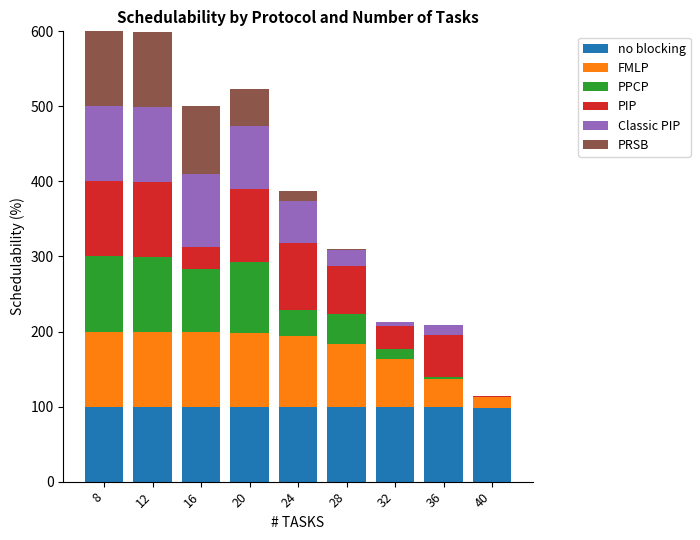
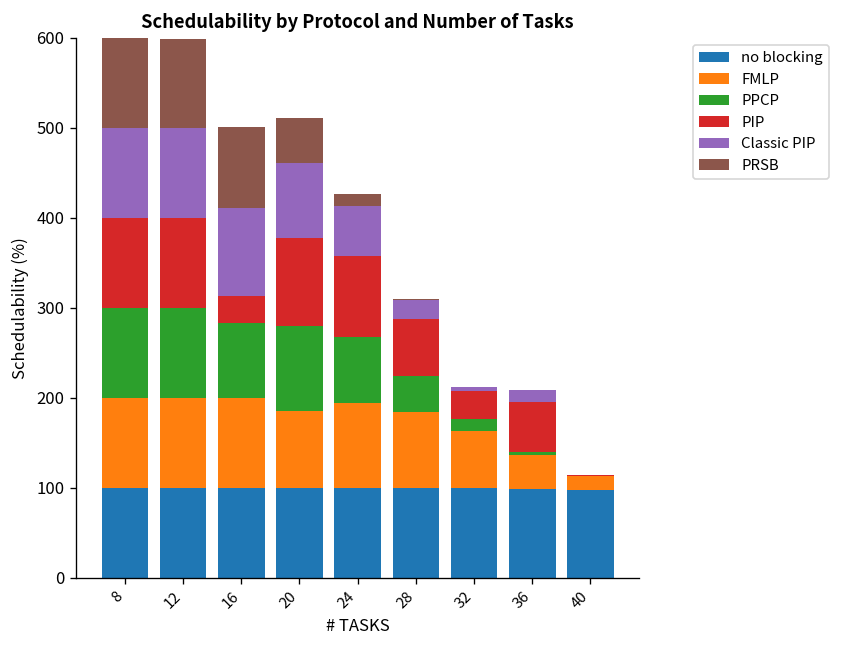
FMLP, 20: 100 -> 90
PPCP, 24: 30 -> 70
